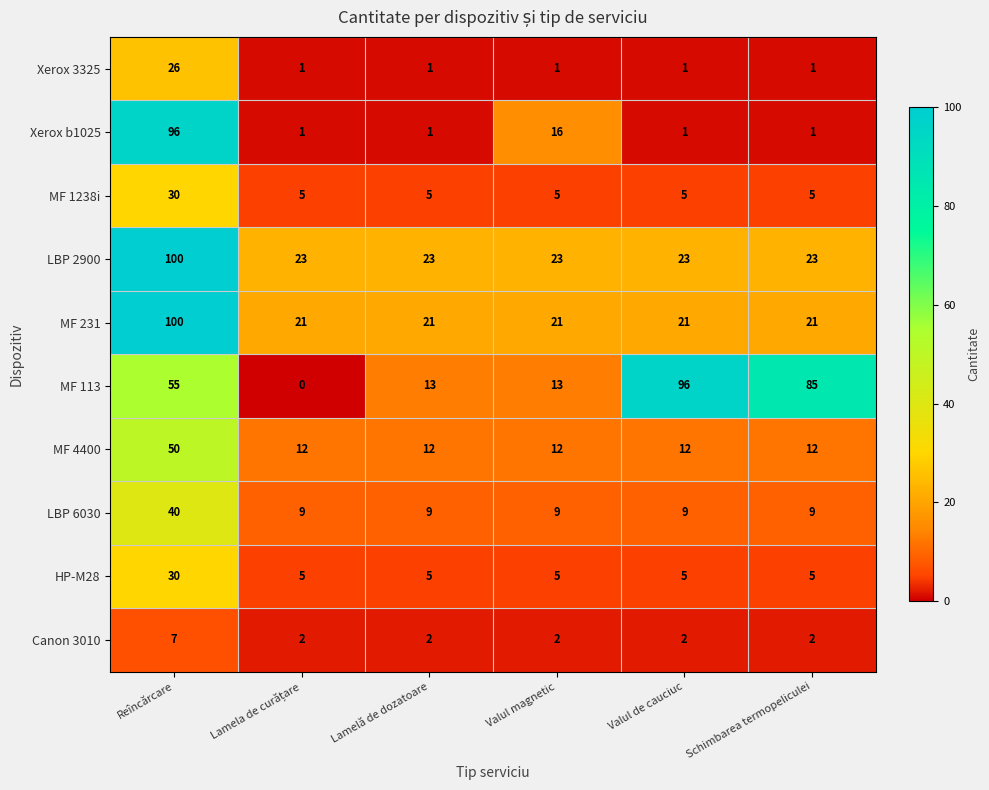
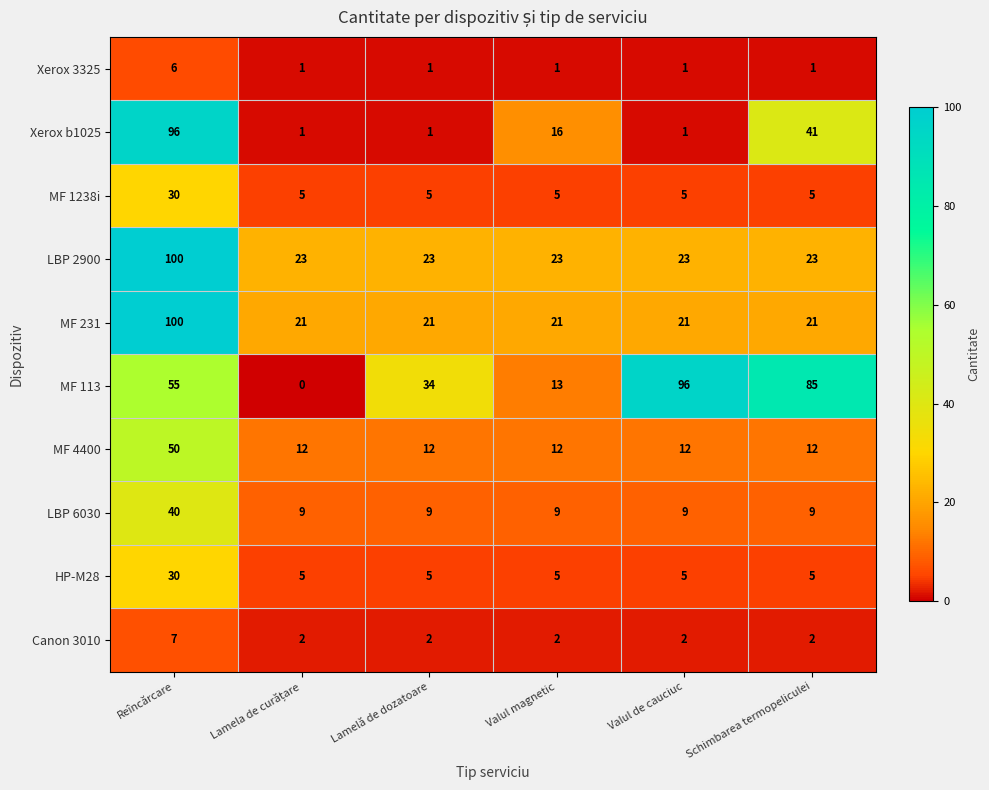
Xerox 3325, Reîncărcare: 26 -> 6
Xerox b1025, Schimbarea termopeliculei: 1 -> 41
MF 113, Lamelă de dozatoare: 13 -> 34
